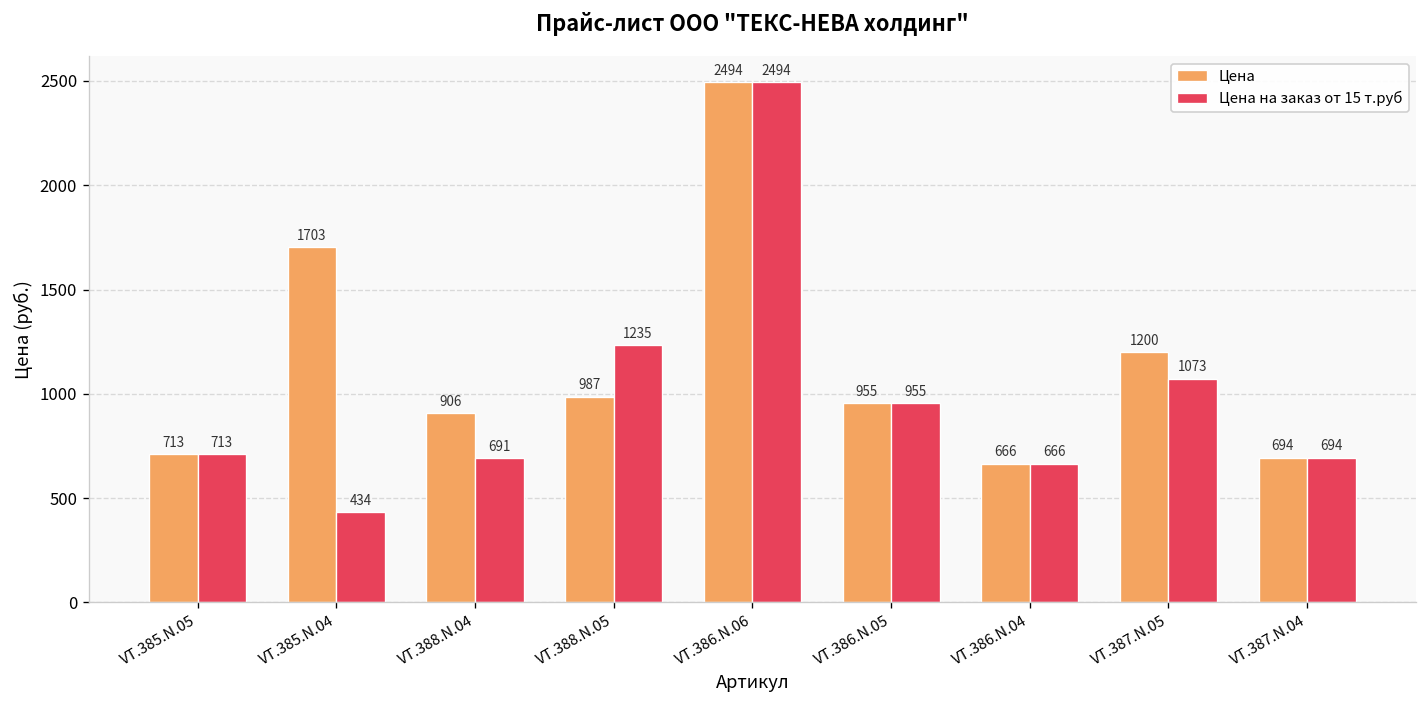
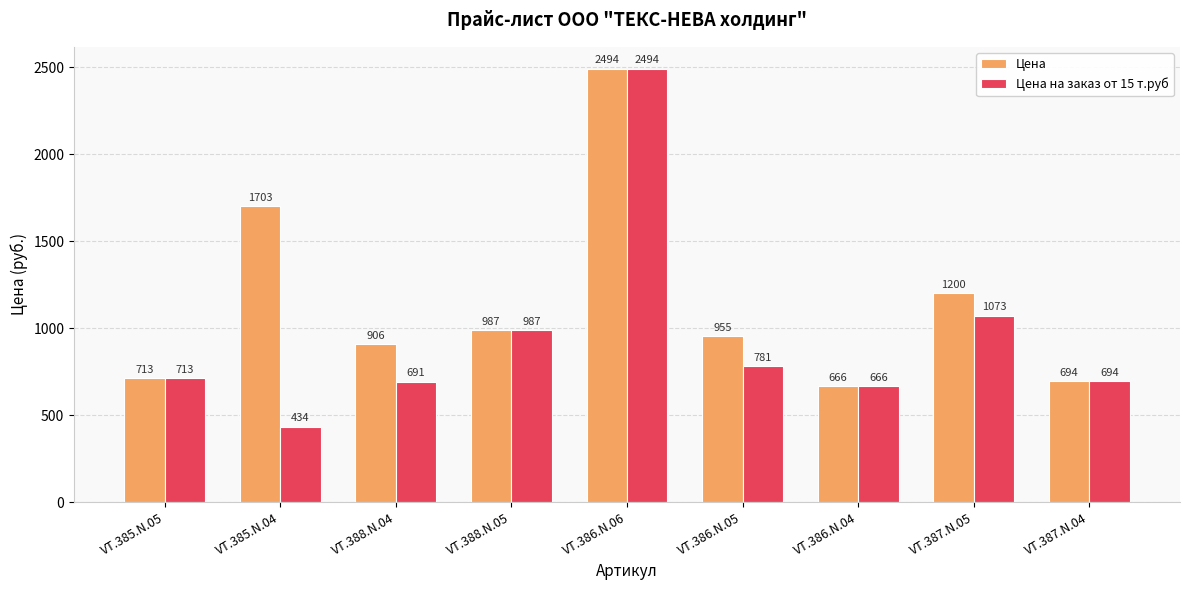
Цена на заказ от 15 т.руб, VT.388.N.05: 1235 -> 987
Цена на заказ от 15 т.руб, VT.386.N.05: 955 -> 781
